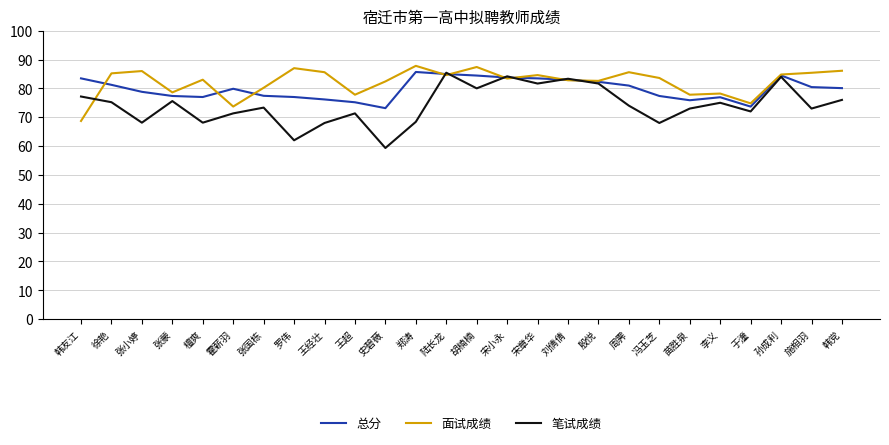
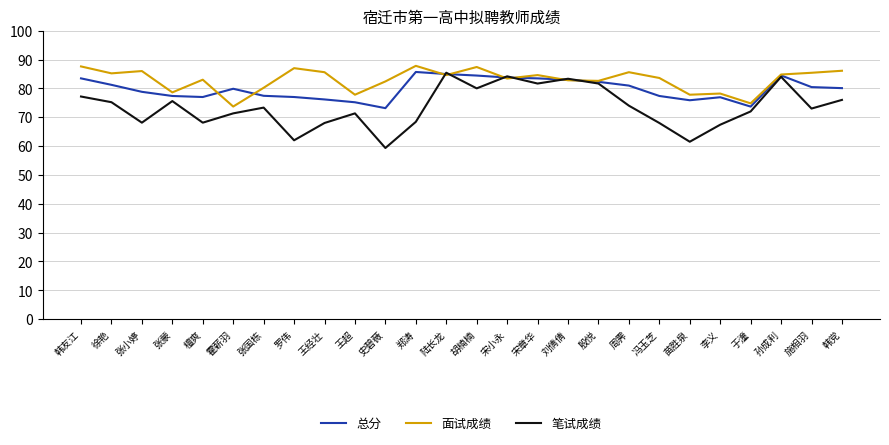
面试成绩, 韩友江: 69 -> 88
笔试成绩, 苗胜泉: 73 -> 62
笔试成绩, 李义: 75 -> 67
